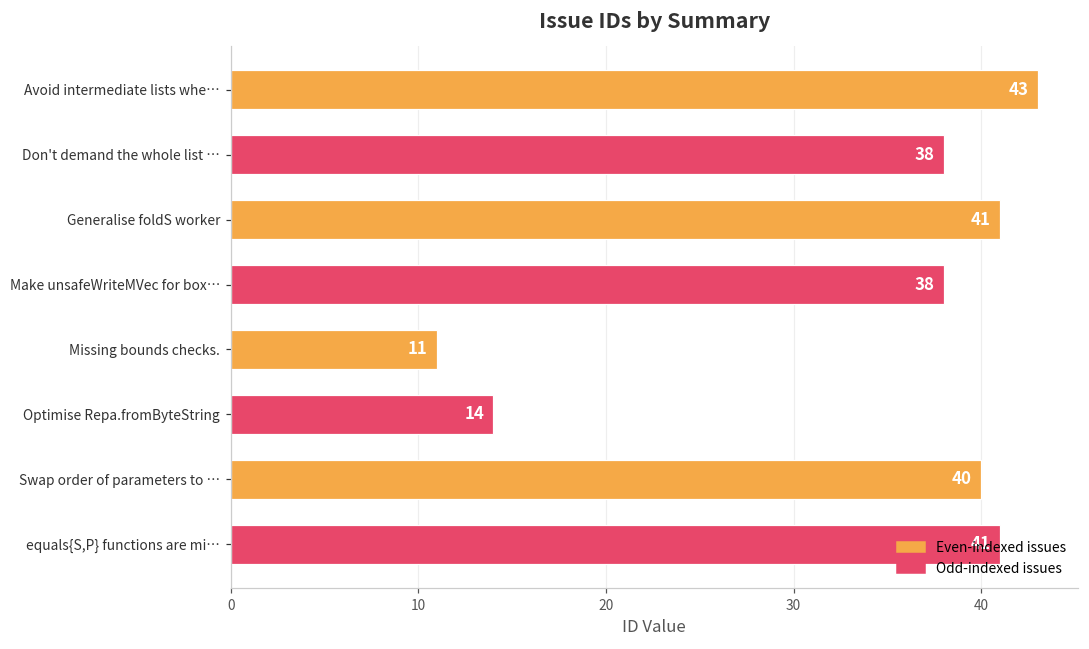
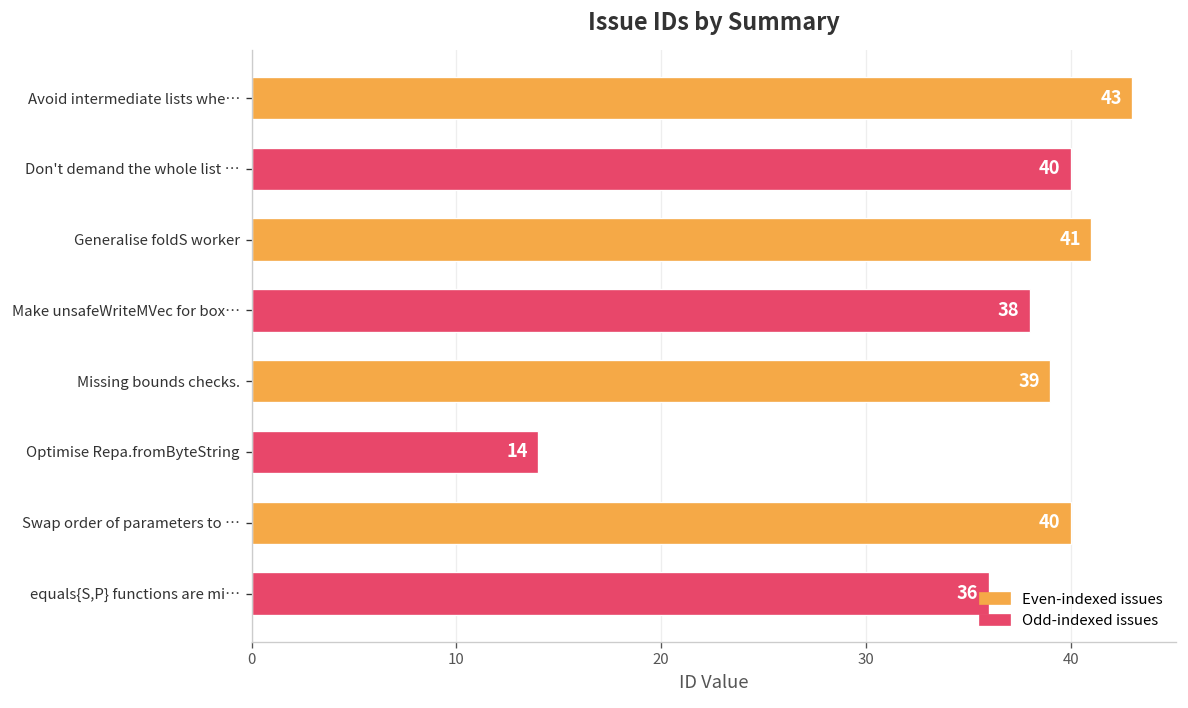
Don't demand the whole list …: 38 -> 40
Missing bounds checks.: 11 -> 39
equals{S,P} functions are mi…: 41 -> 36
